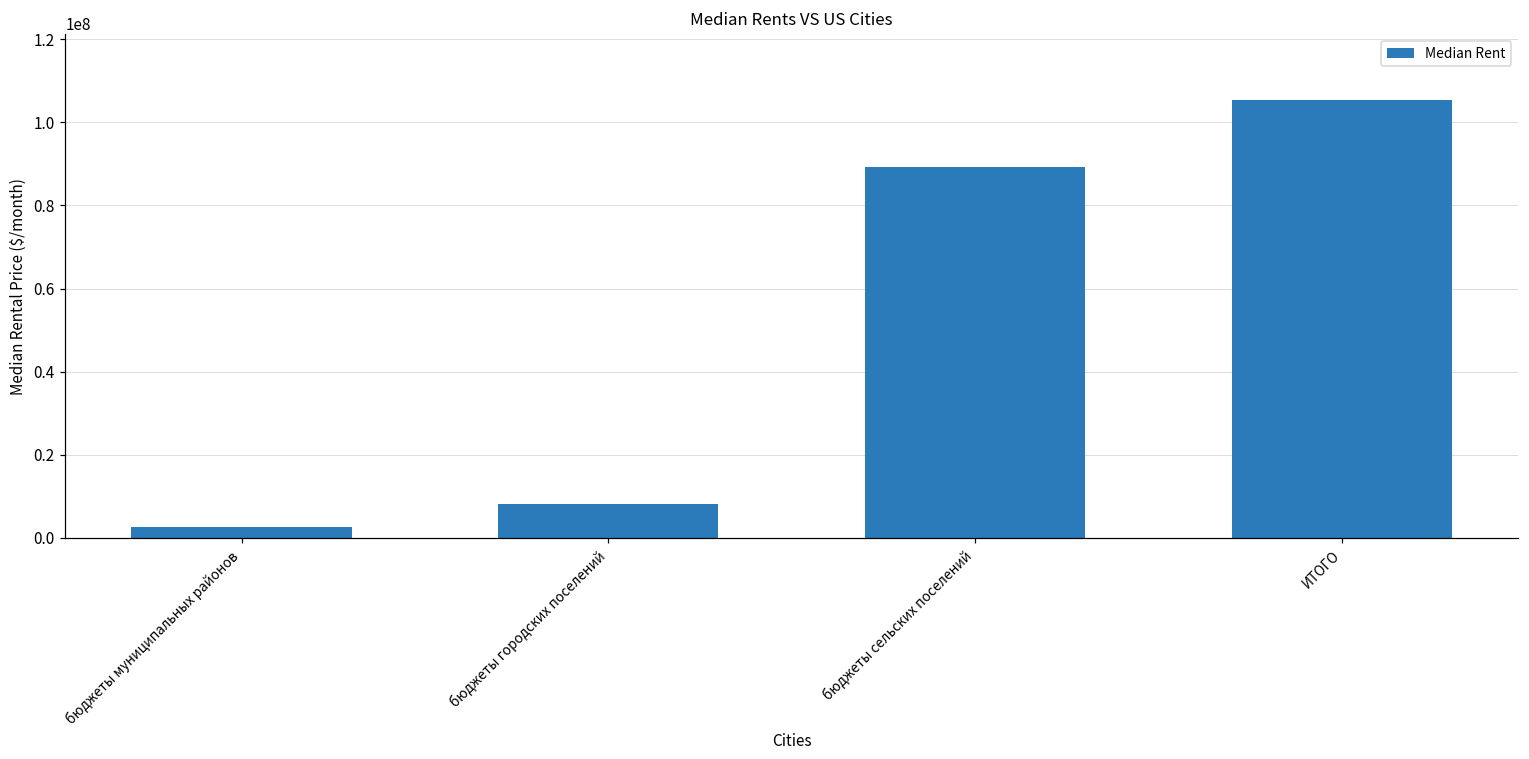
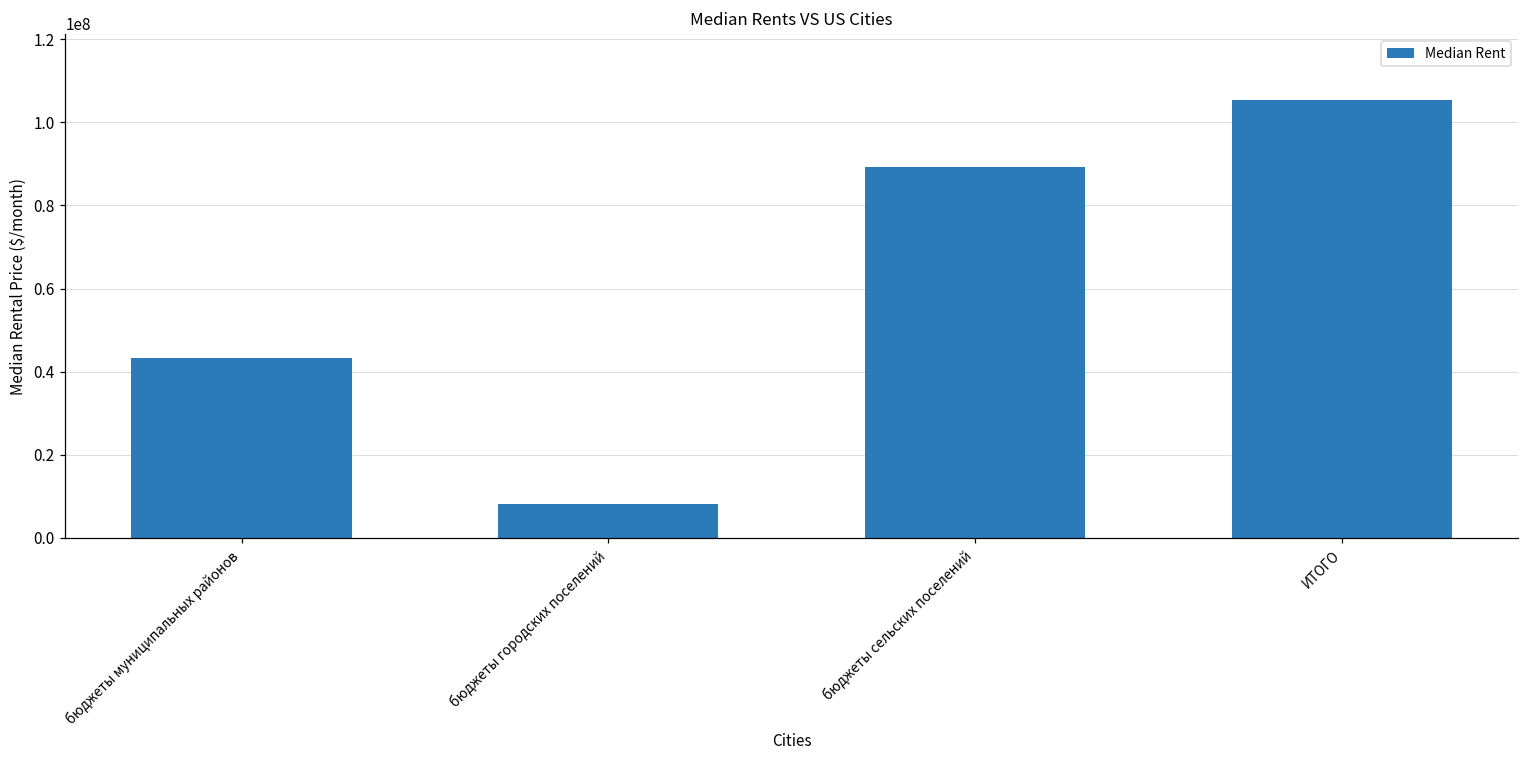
бюджеты муниципальных районов: 3000000 -> 43000000
